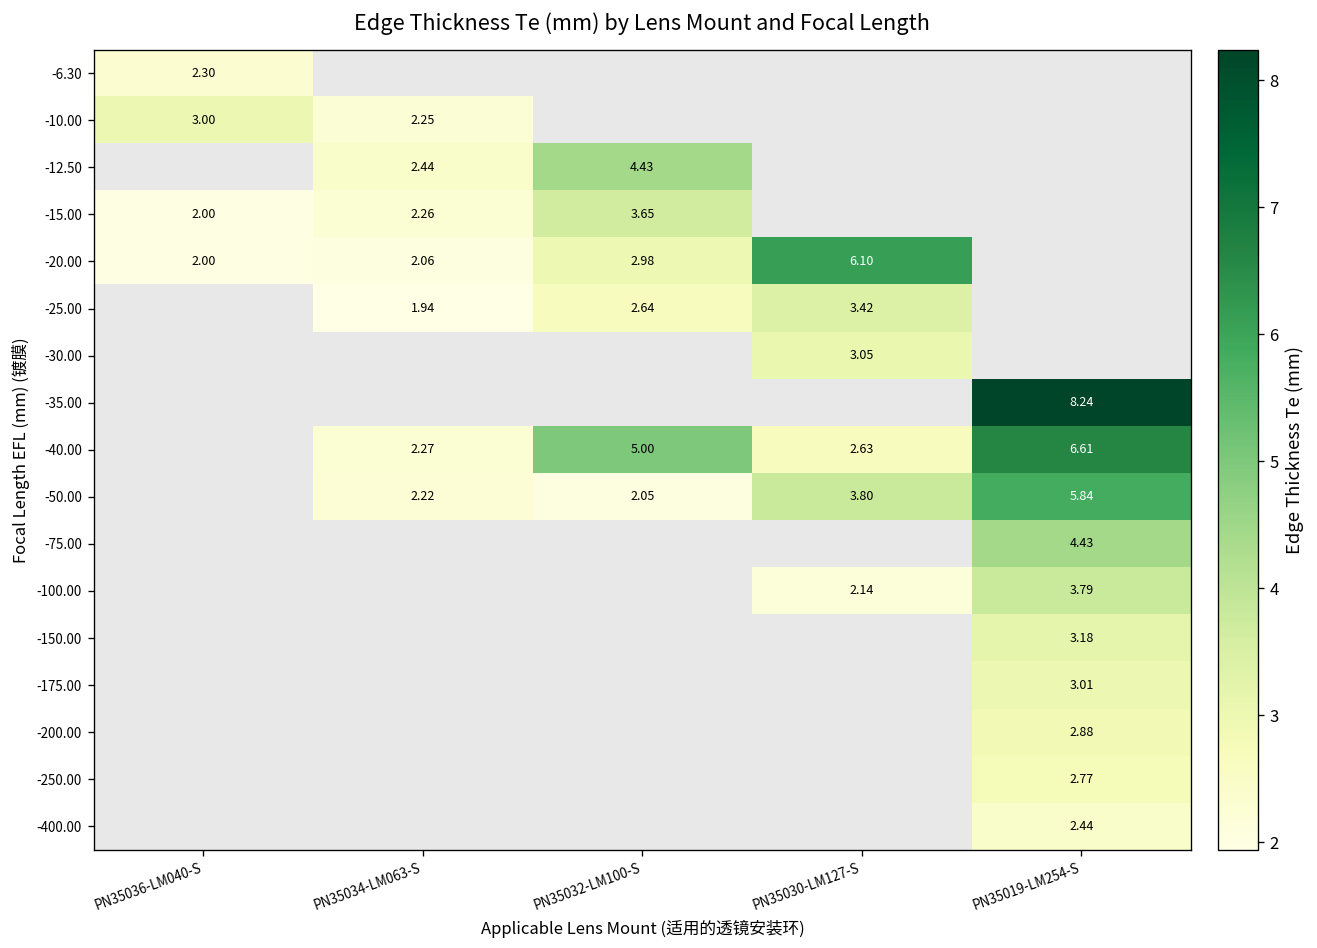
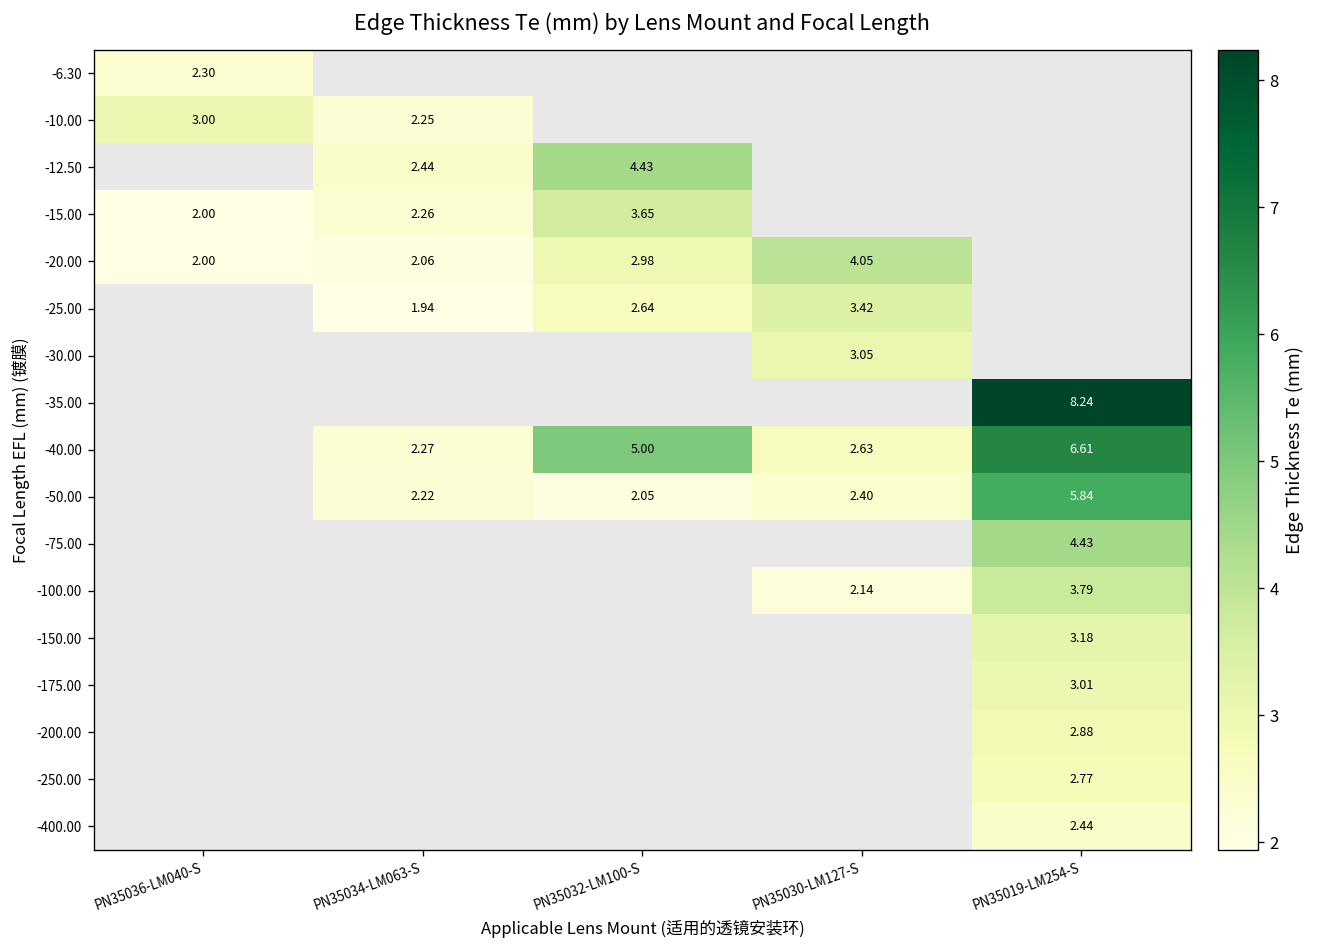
-20.00, PN35030-LM127-S: 6.10 -> 4.05
-50.00, PN35030-LM127-S: 3.80 -> 2.40
